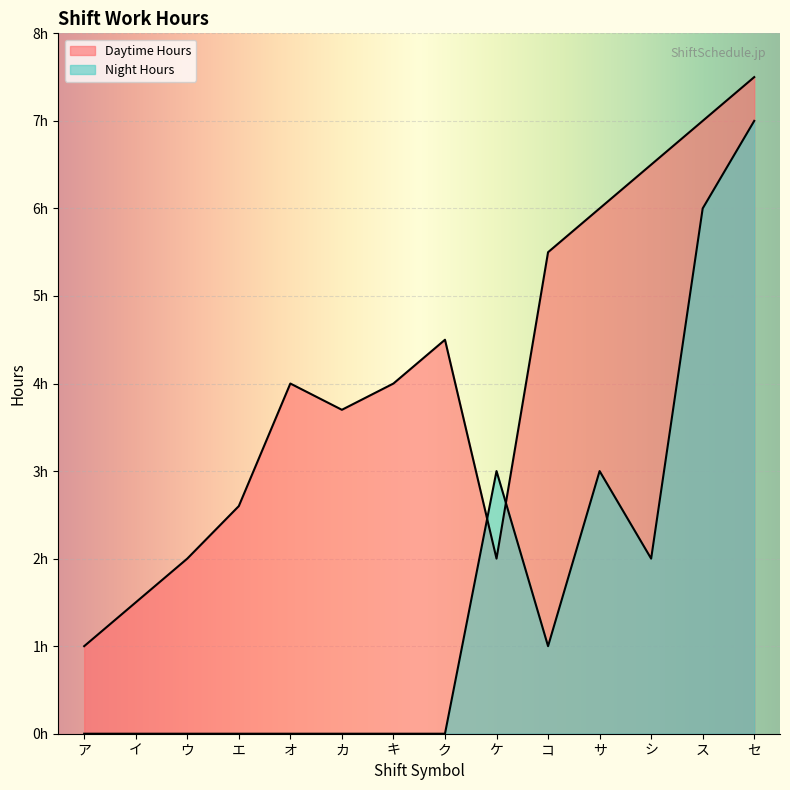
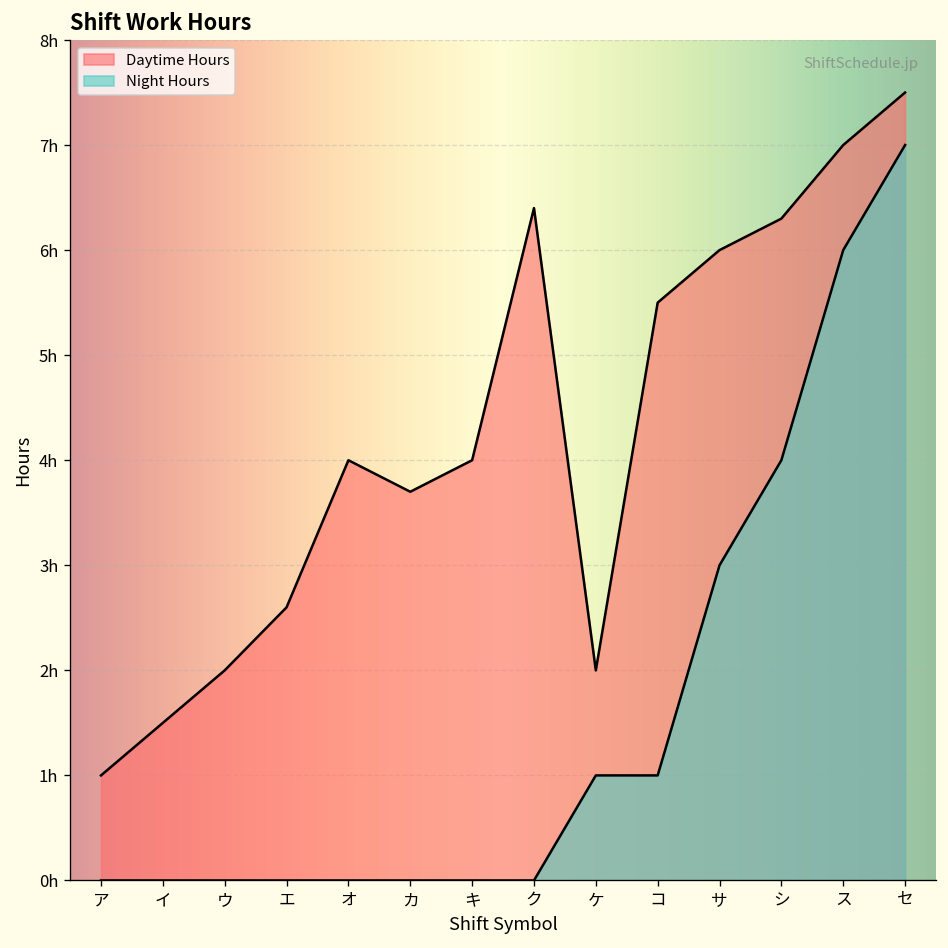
Daytime Hours, ク: 4.5h -> 6.4h
Night Hours, ケ: 3h -> 1h
Daytime Hours, シ: 6.5h -> 6.3h
Night Hours, シ: 2h -> 4h
